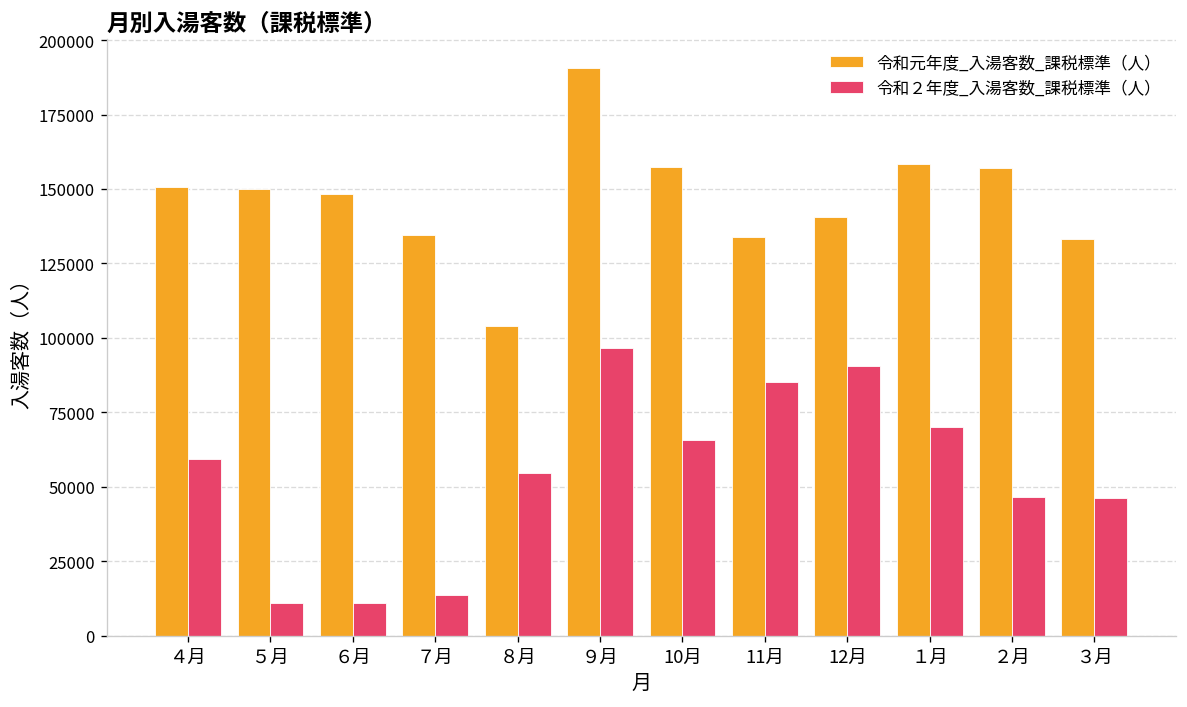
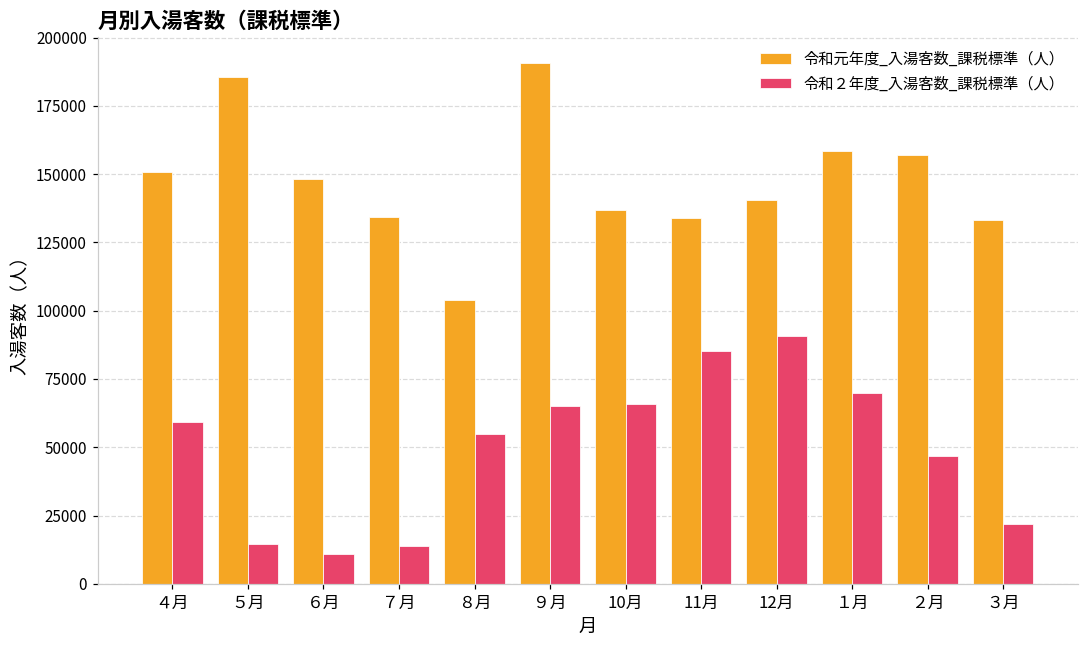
令和元年度_入湯客数_課税標準（人）, ５月: 150000 -> 186000
令和２年度_入湯客数_課税標準（人）, ５月: 11000 -> 14000
令和２年度_入湯客数_課税標準（人）, ９月: 97000 -> 65000
令和元年度_入湯客数_課税標準（人）, 10月: 157000 -> 137000
令和２年度_入湯客数_課税標準（人）, ３月: 46000 -> 22000
